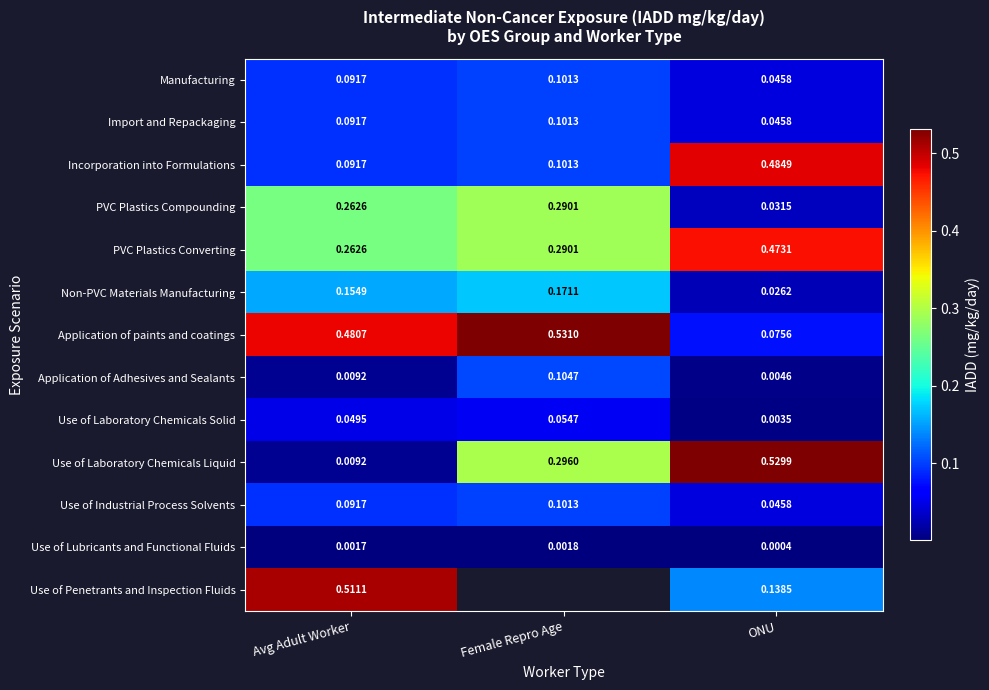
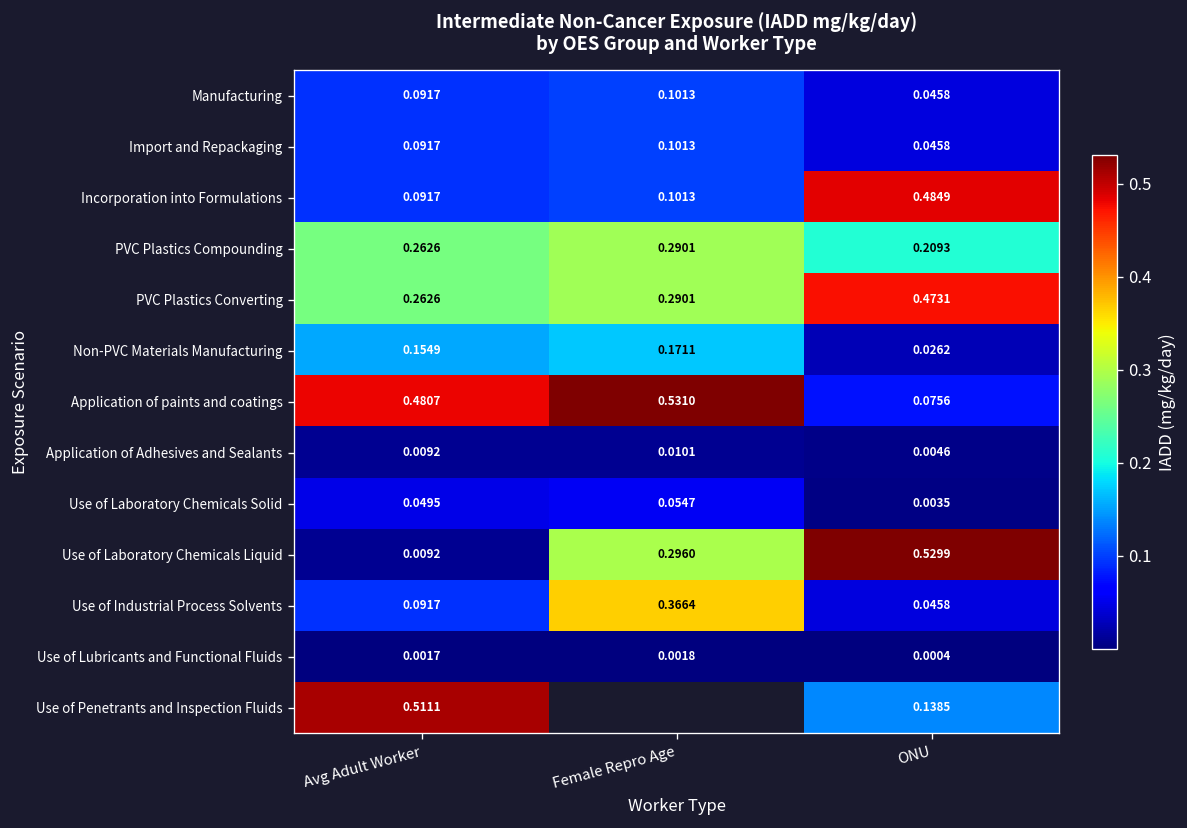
PVC Plastics Compounding, ONU: 0.0315 -> 0.2093
Application of Adhesives and Sealants, Female Repro Age: 0.1047 -> 0.0101
Use of Industrial Process Solvents, Female Repro Age: 0.1013 -> 0.3664
